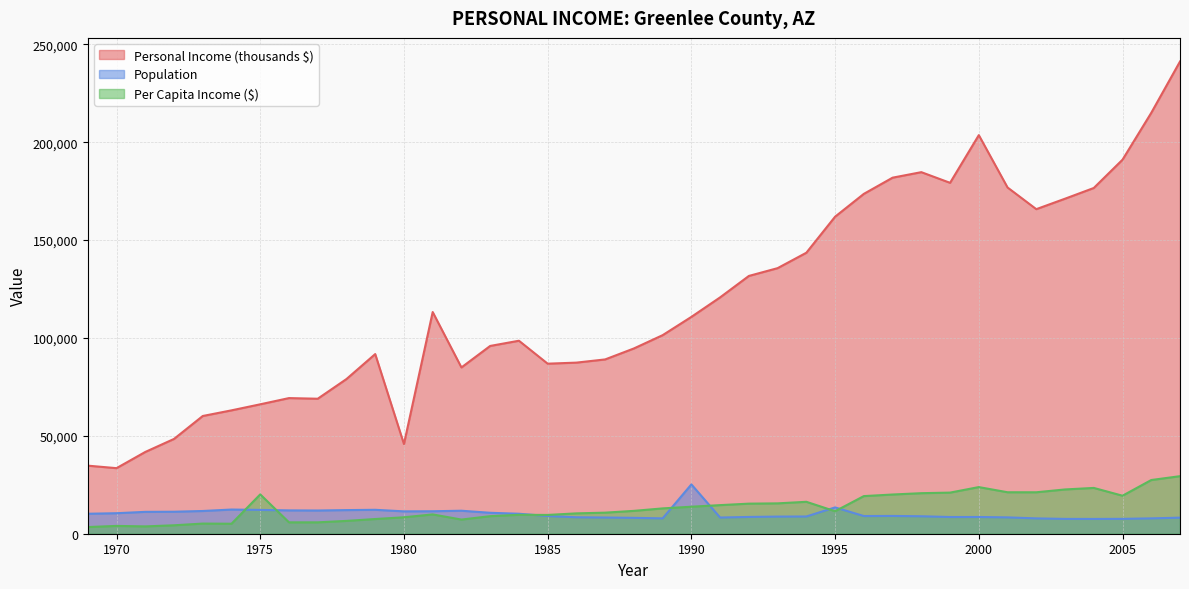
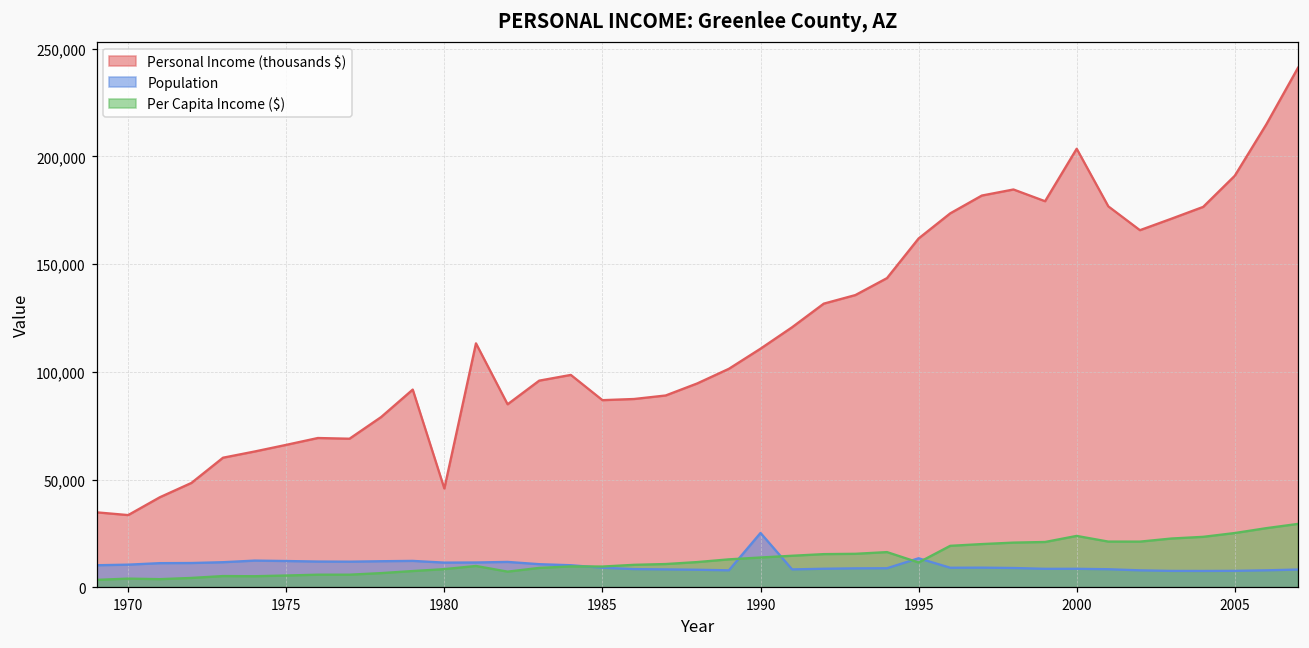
Per Capita Income ($), 1975: 20,000 -> 5,000
Per Capita Income ($), 2005: 19,000 -> 25,000
